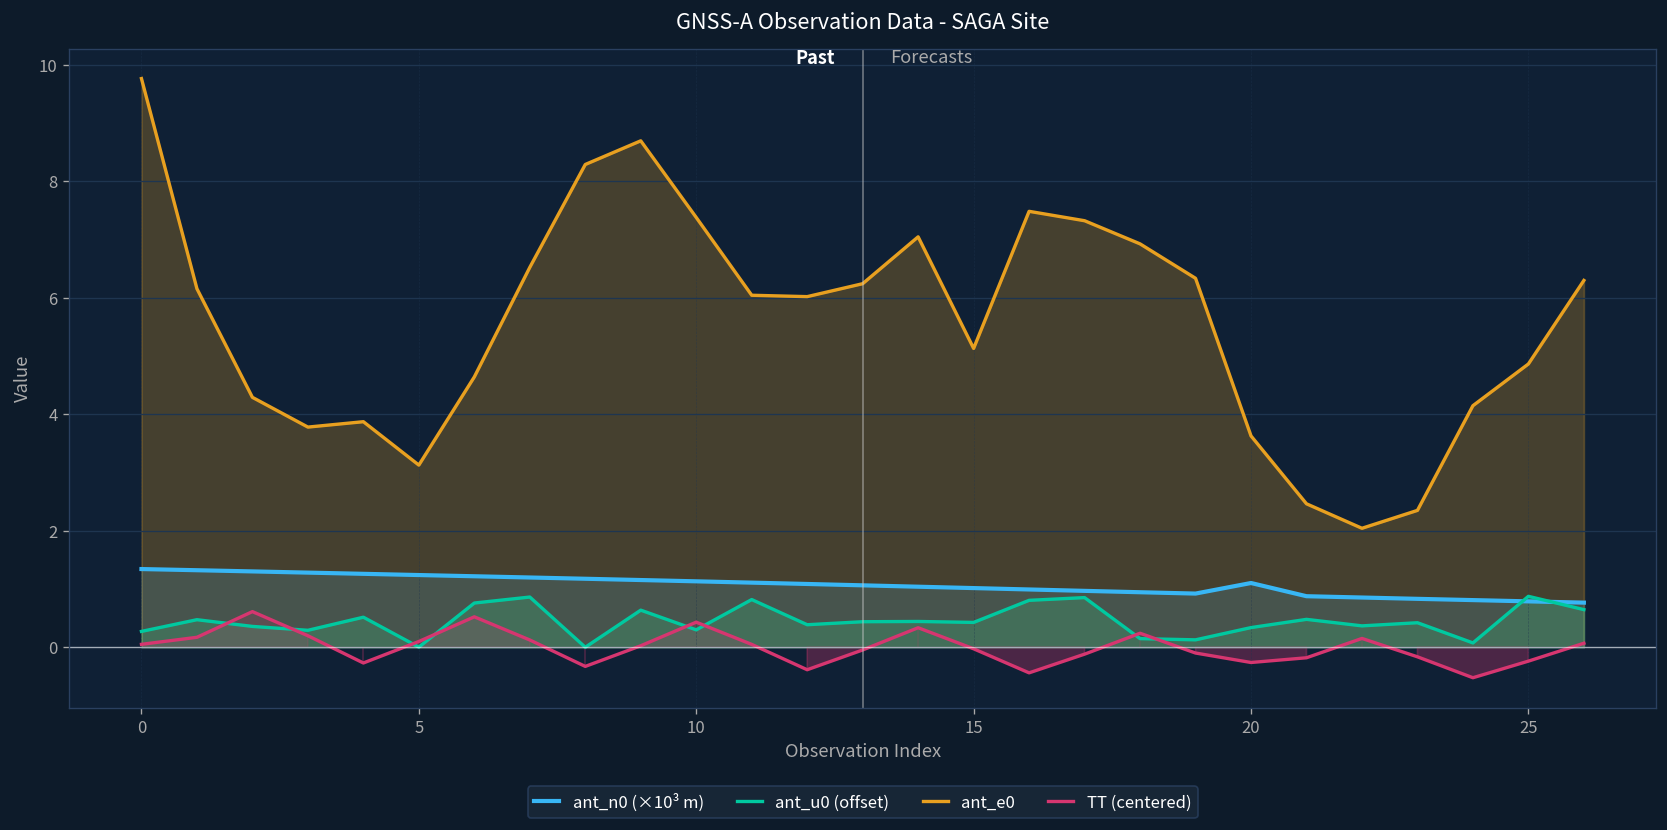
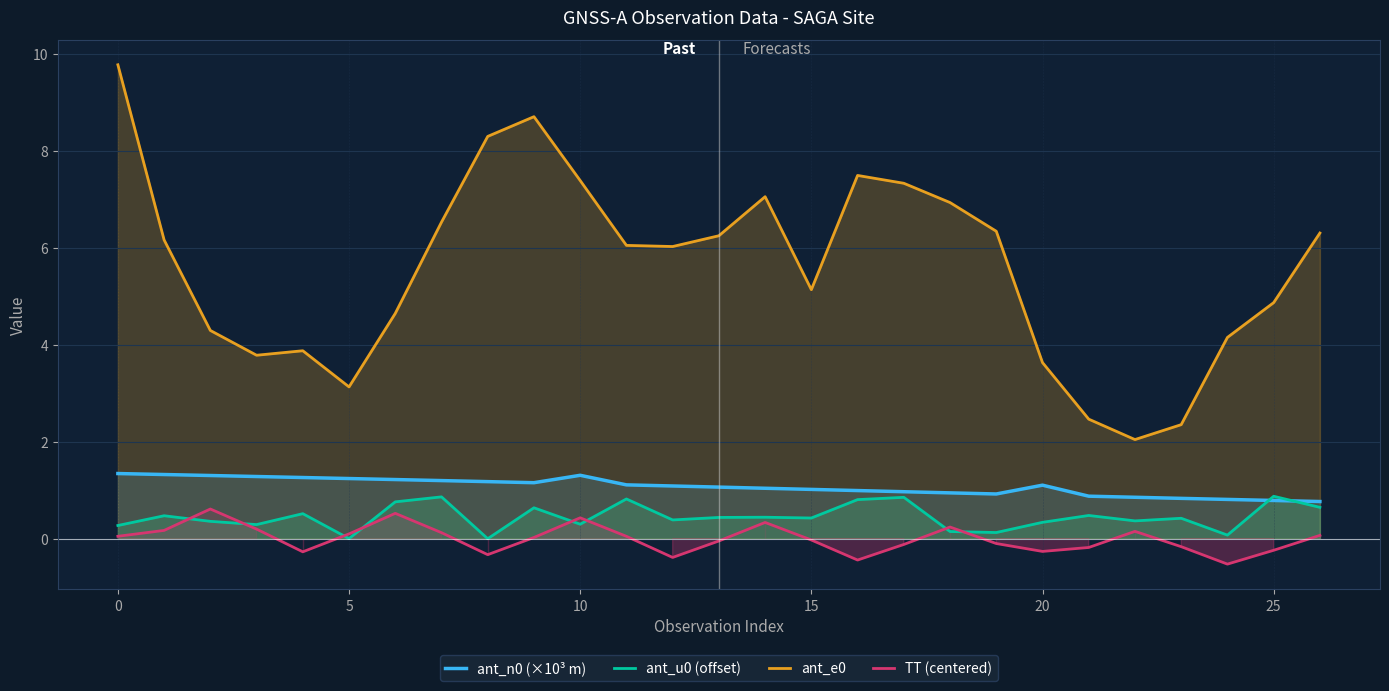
ant_n0 (×10³ m), 10: 1.1 -> 1.3
